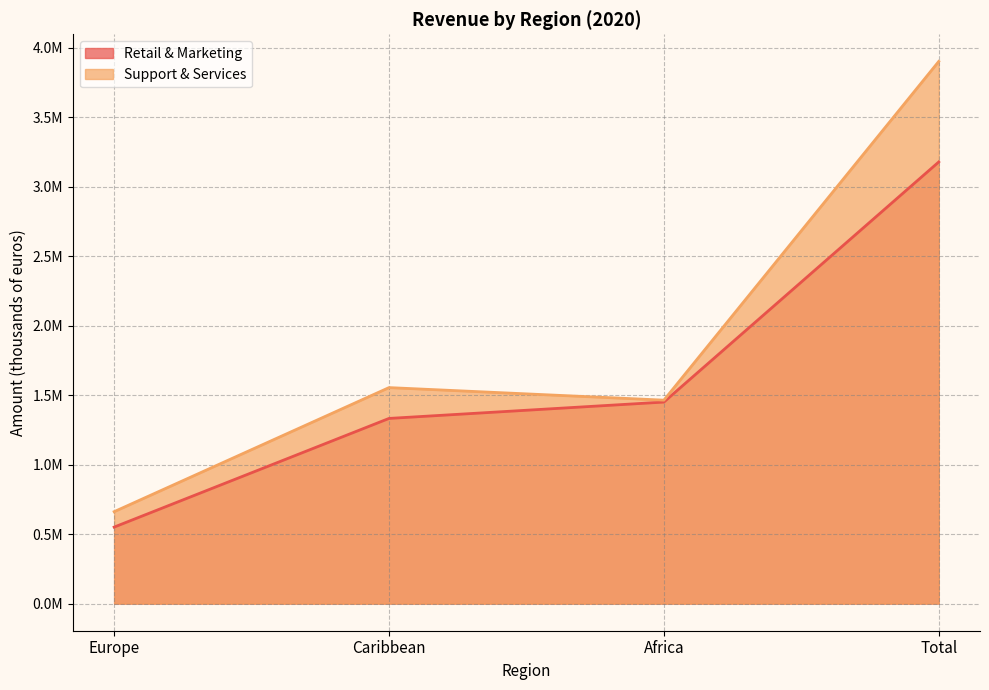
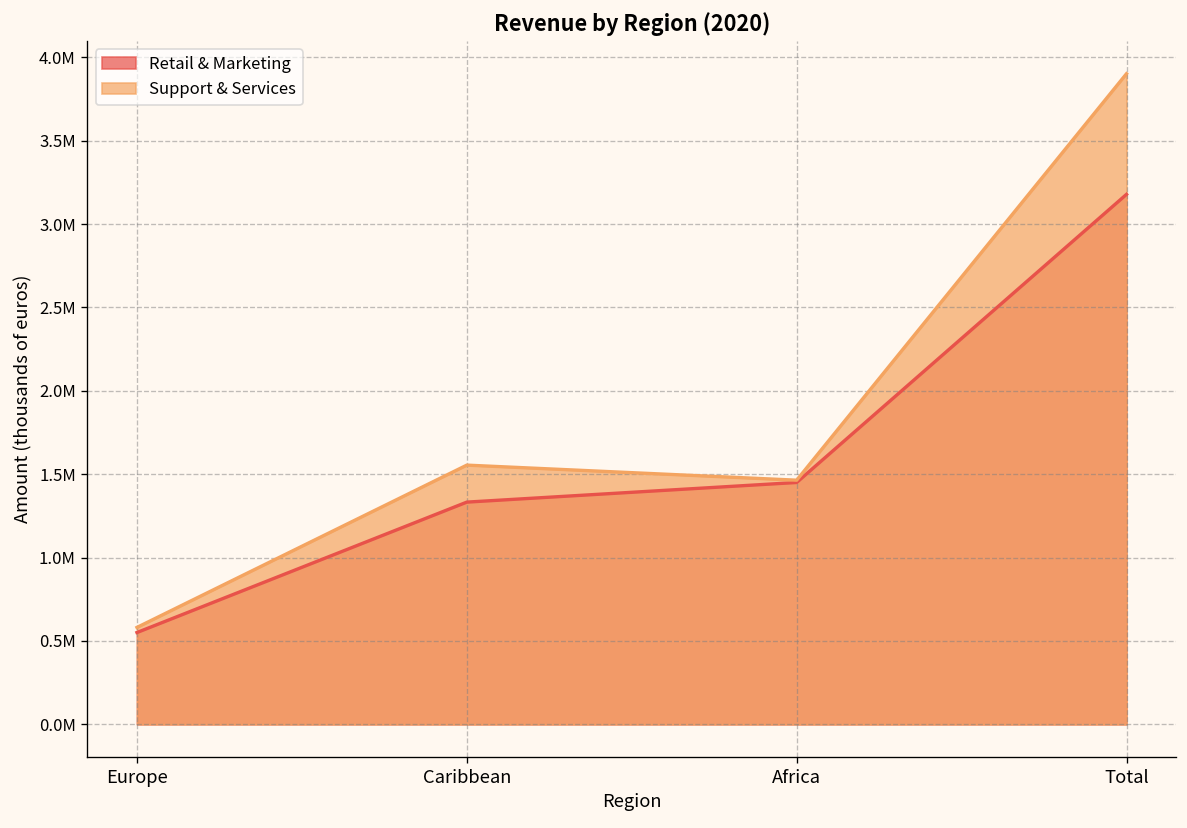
Support & Services, Europe: 660000 -> 580000
